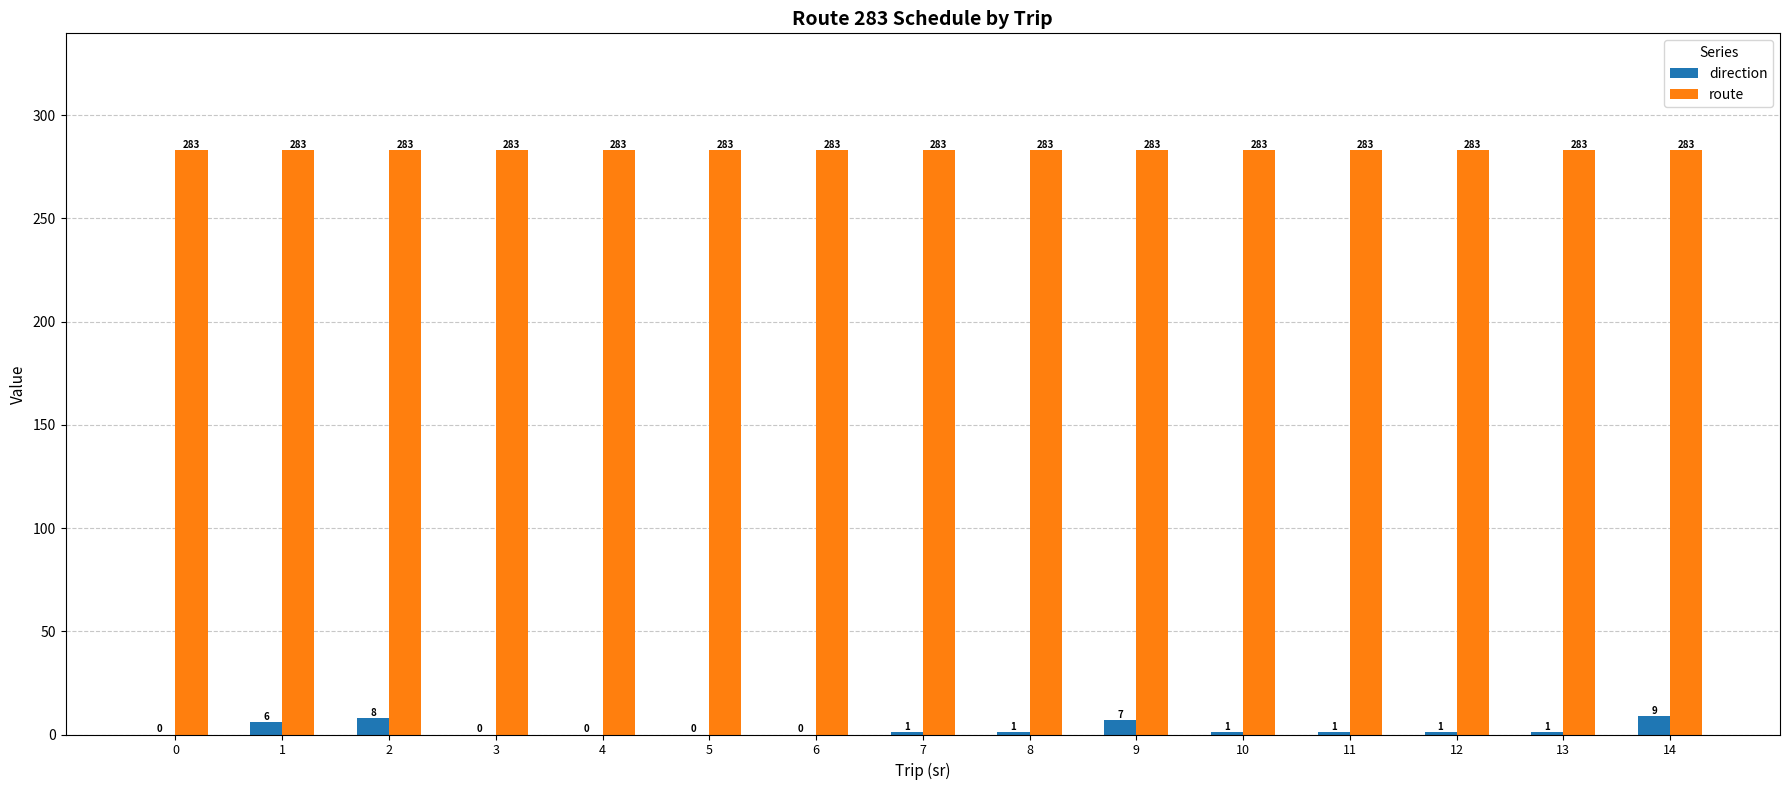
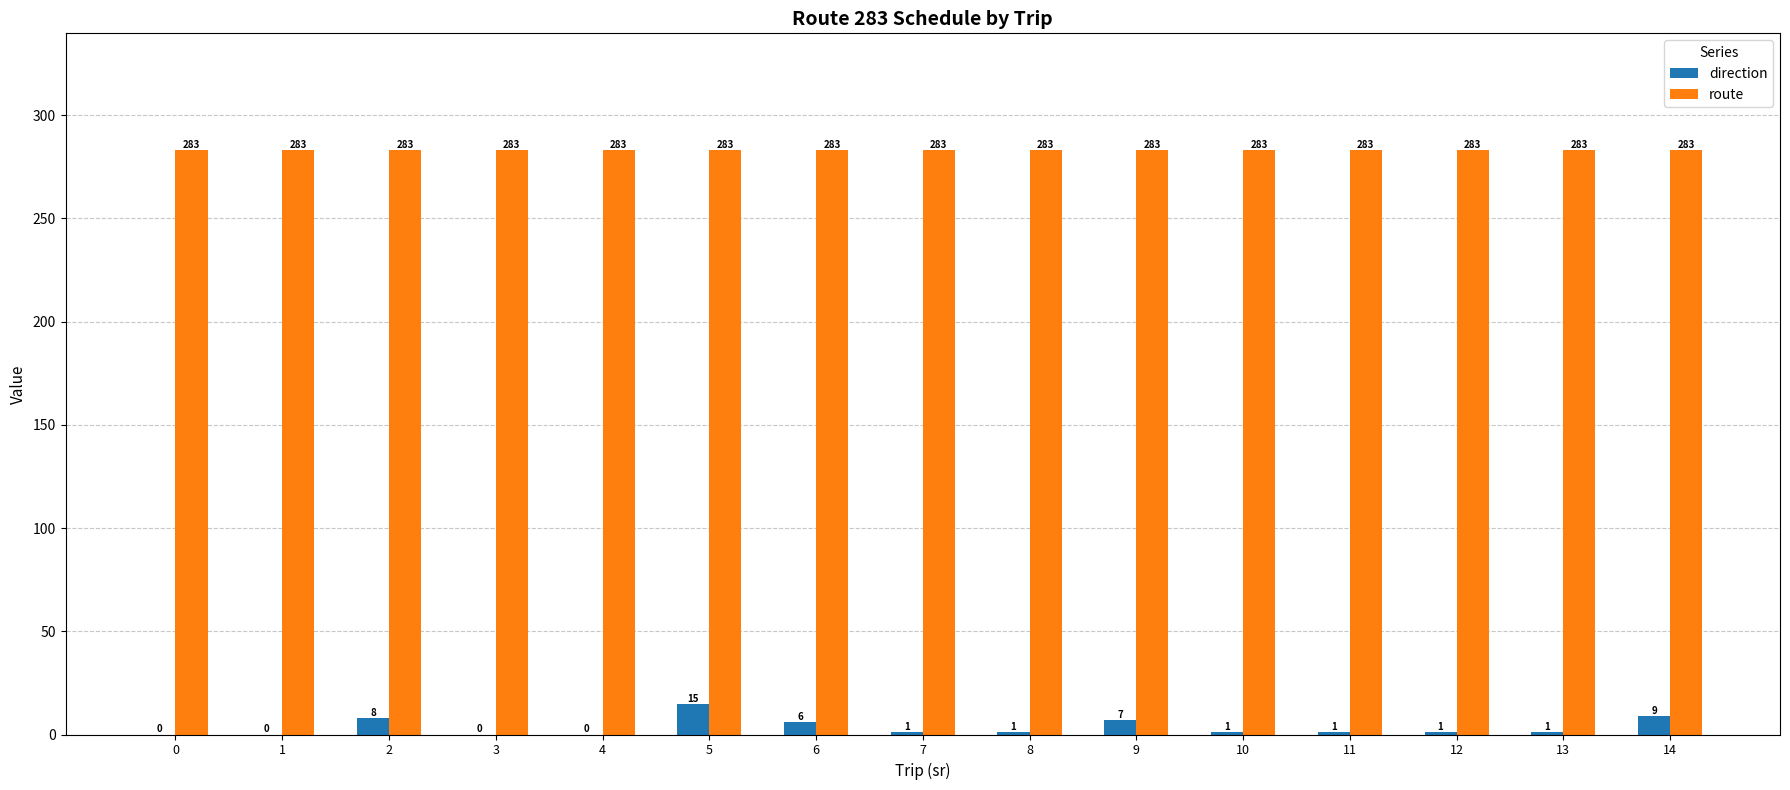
direction, 1: 6 -> 0
direction, 5: 0 -> 15
direction, 6: 0 -> 6
